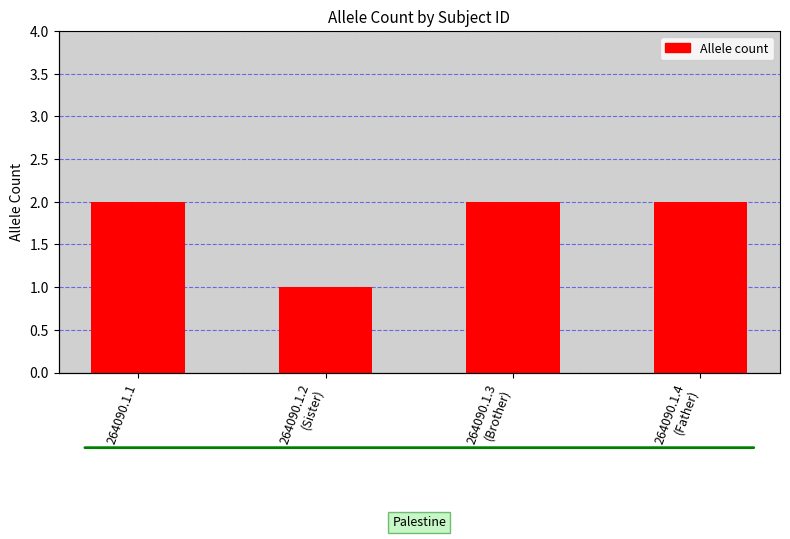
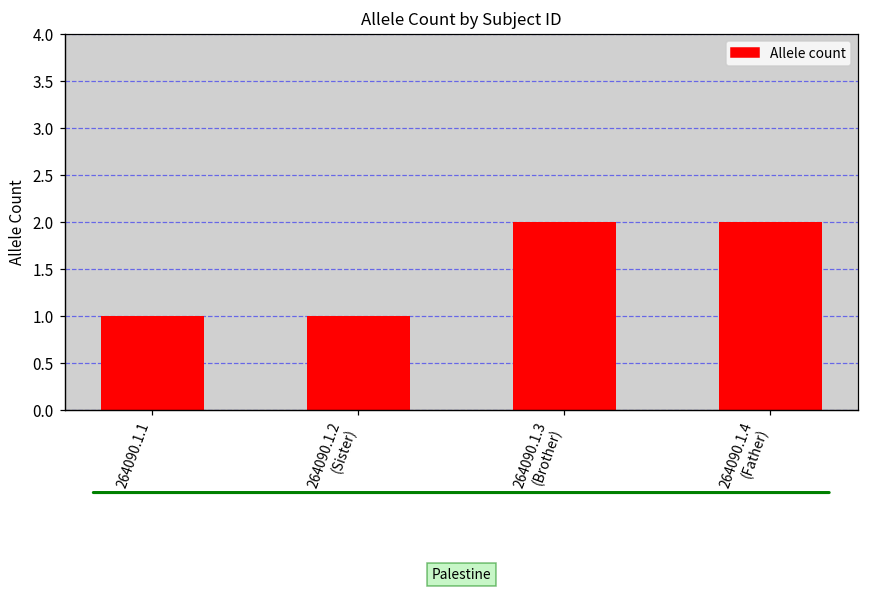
264090.1.1: 2 -> 1
